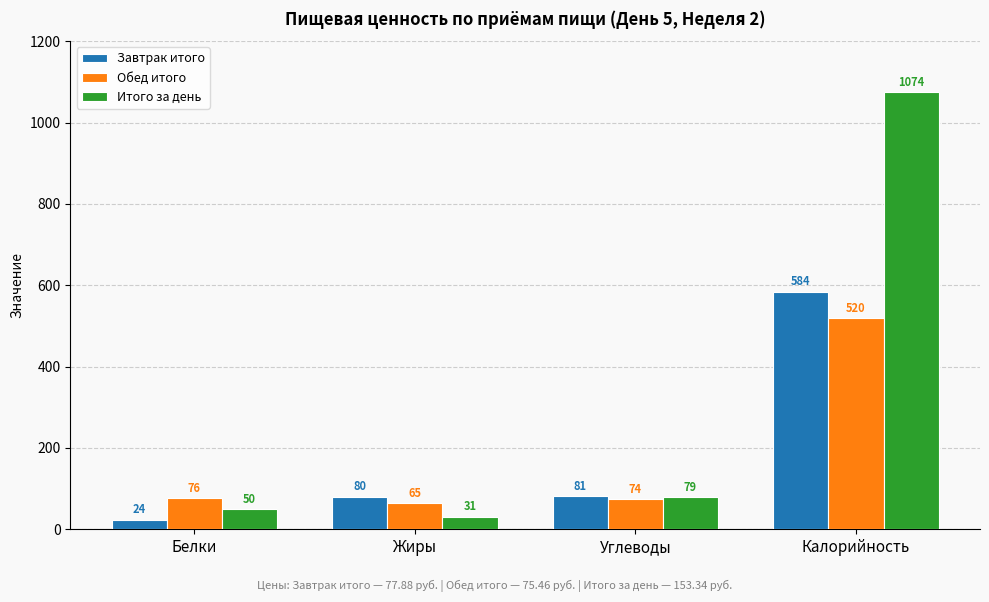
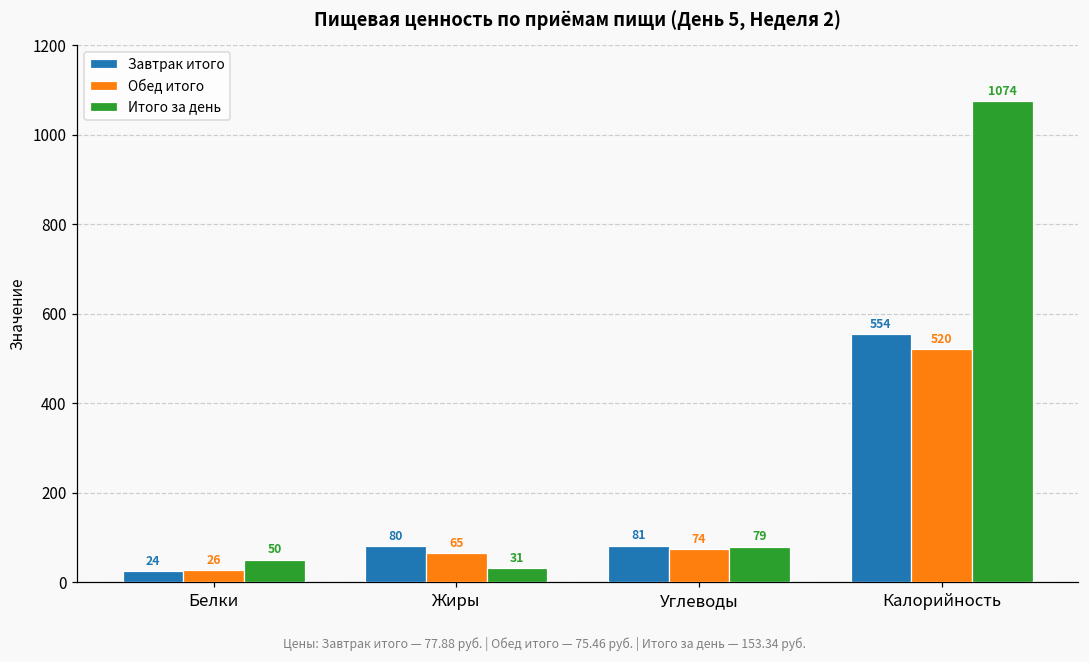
Обед итого, Белки: 76 -> 26
Завтрак итого, Калорийность: 584 -> 554
